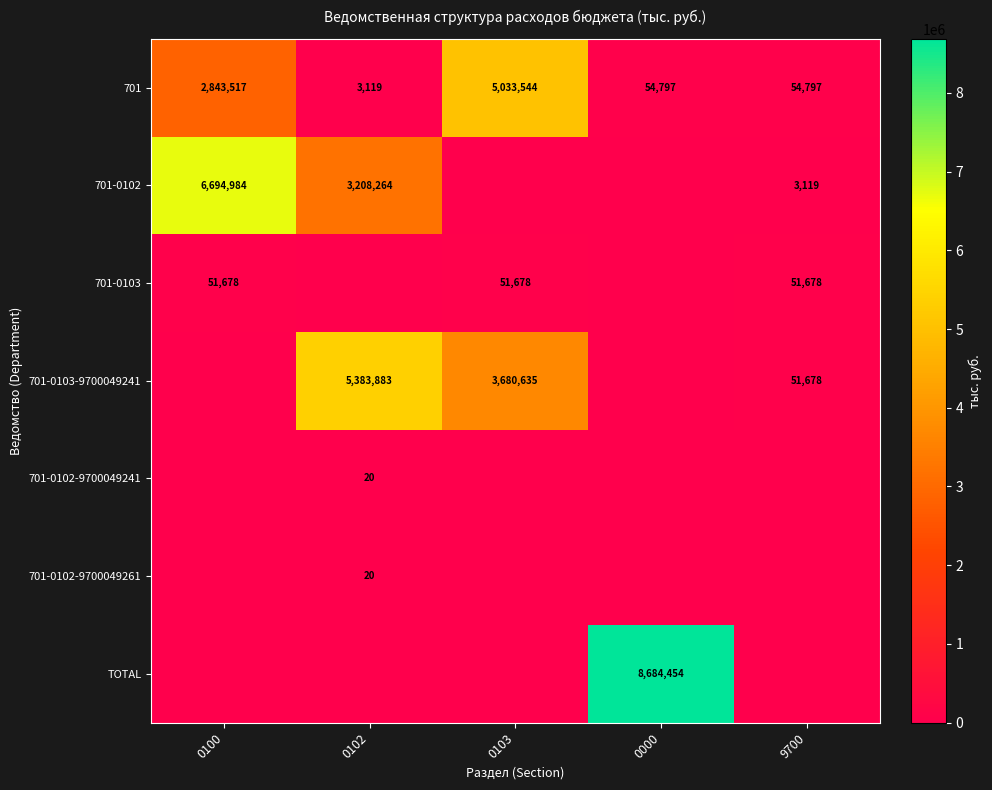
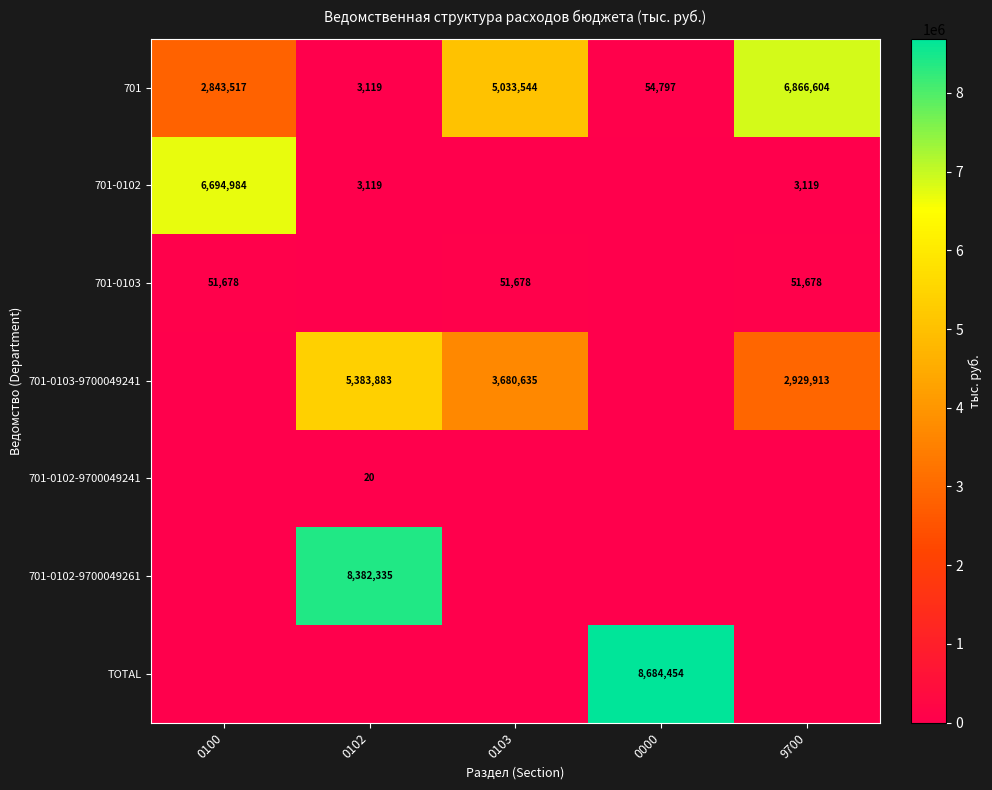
701, 9700: 54,797 -> 6,866,604
701-0102, 0102: 3,208,264 -> 3,119
701-0103-9700049241, 9700: 51,678 -> 2,929,913
701-0102-9700049261, 0102: 20 -> 8,382,335
